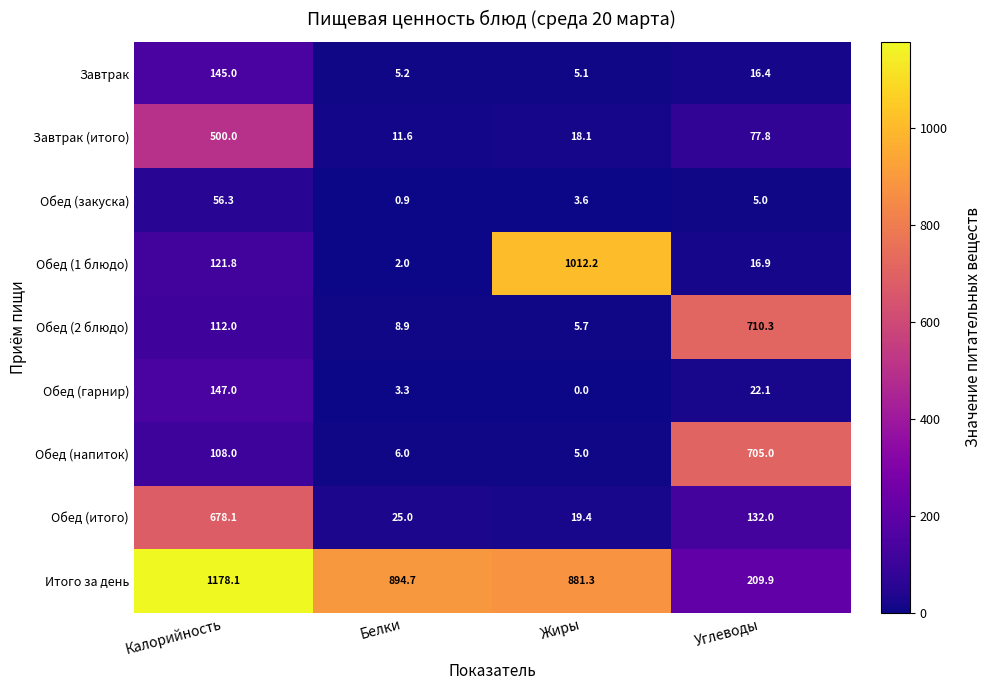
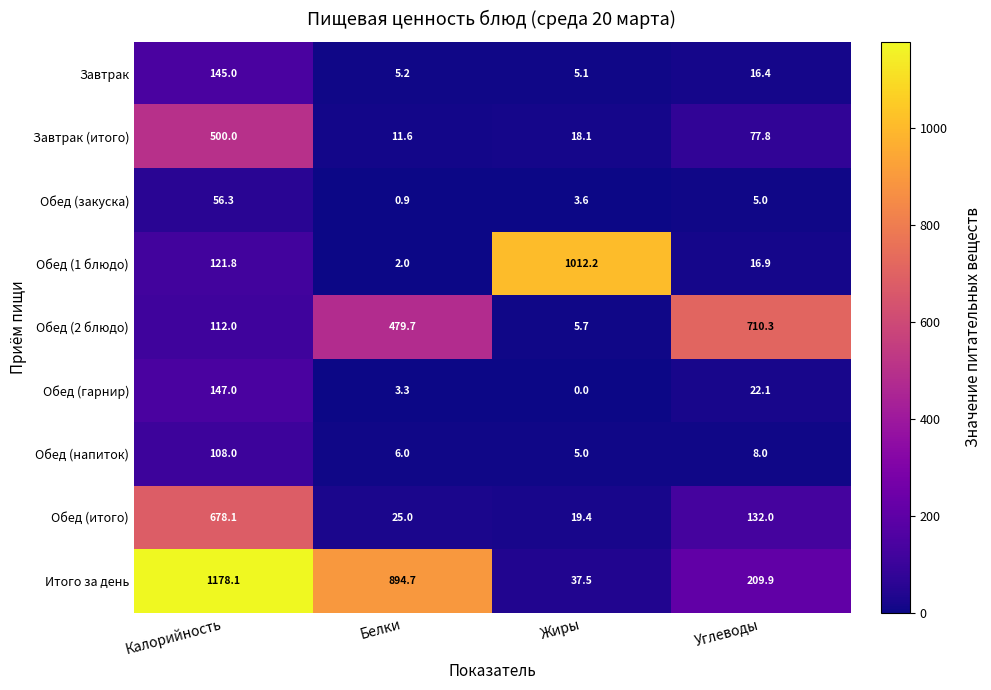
Обед (2 блюдо), Белки: 8.9 -> 479.7
Обед (напиток), Углеводы: 705.0 -> 8.0
Итого за день, Жиры: 881.3 -> 37.5
